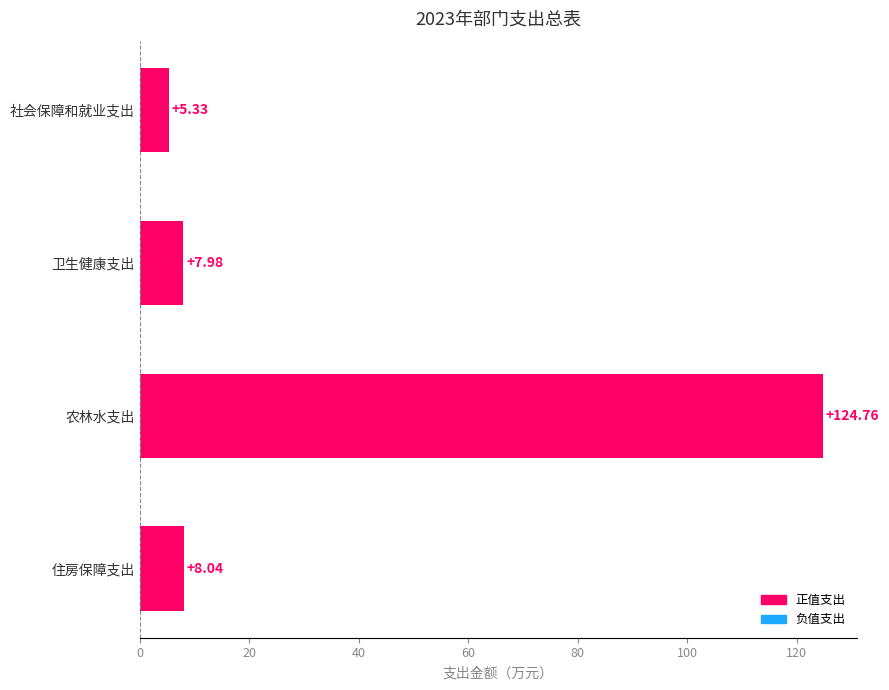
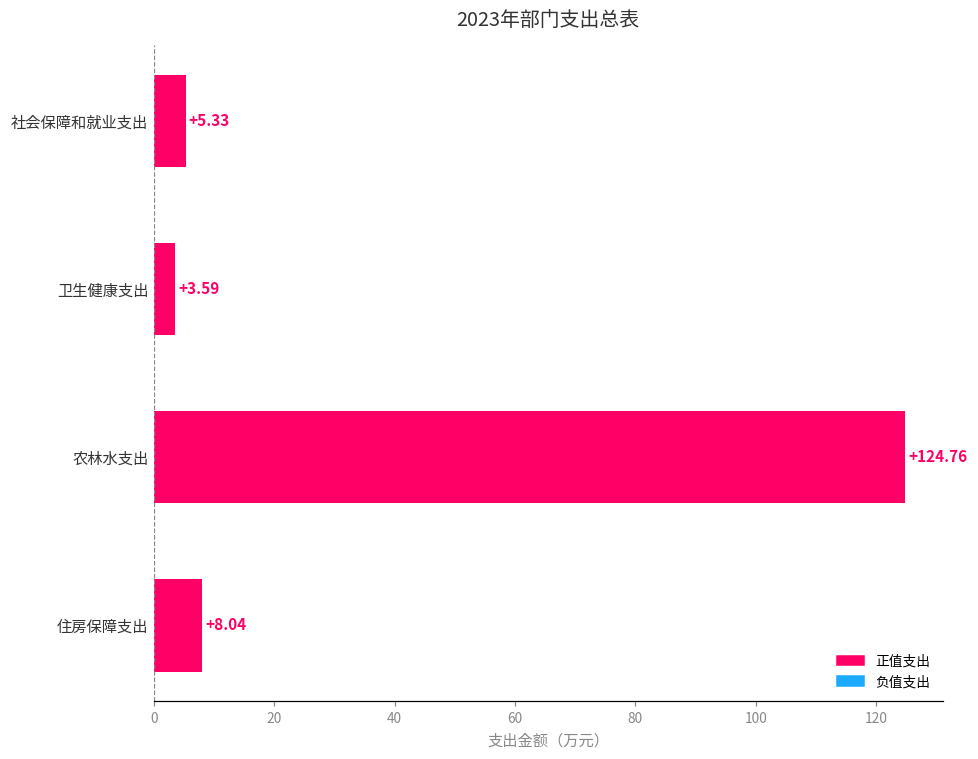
卫生健康支出: +7.98 -> +3.59
